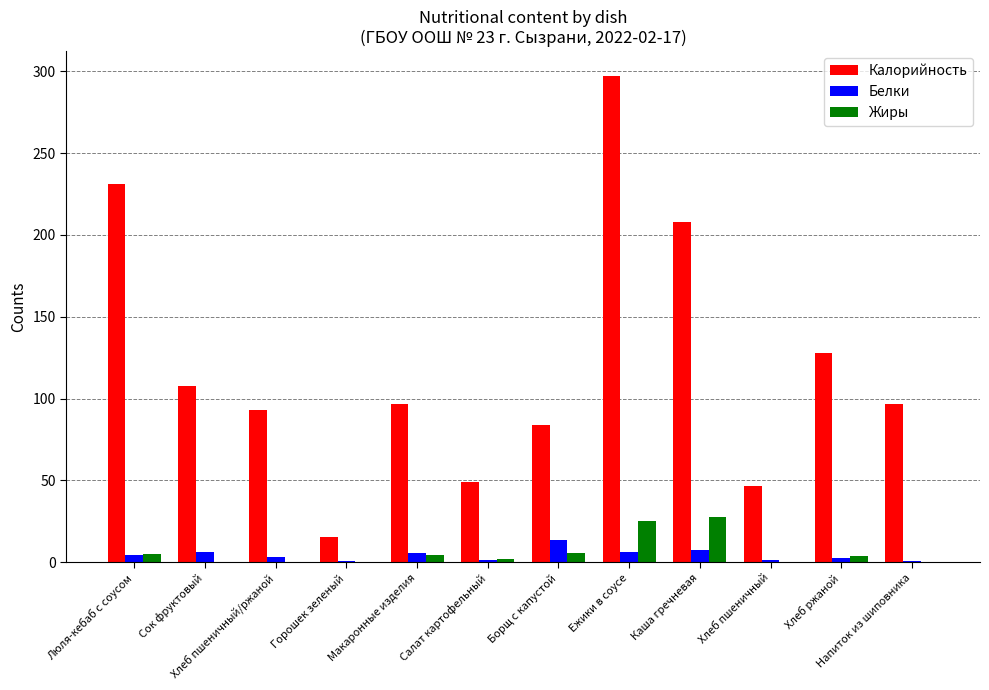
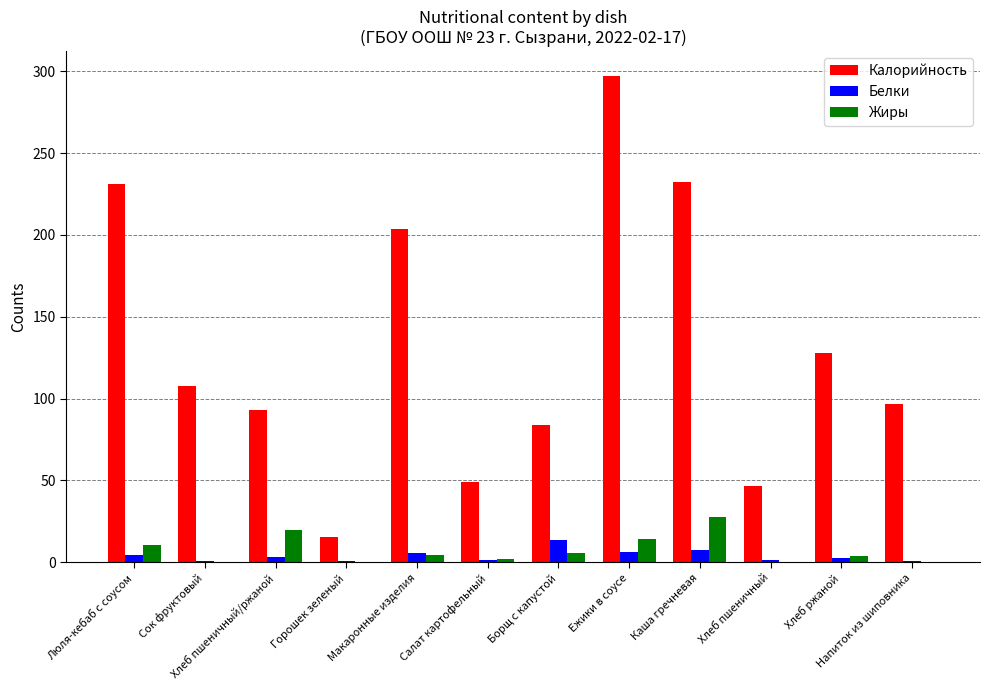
Жиры, Люля-кебаб с соусом: 5 -> 10
Белки, Сок фруктовый: 6 -> 1
Жиры, Хлеб пшеничный/ржаной: 0 -> 19
Калорийность, Макаронные изделия: 96 -> 204
Жиры, Ежики в соусе: 25 -> 14
Калорийность, Каша гречневая: 208 -> 233
